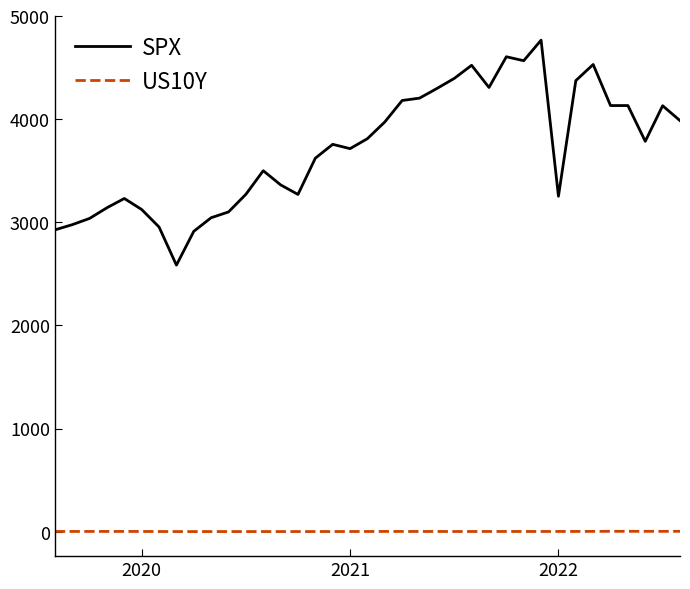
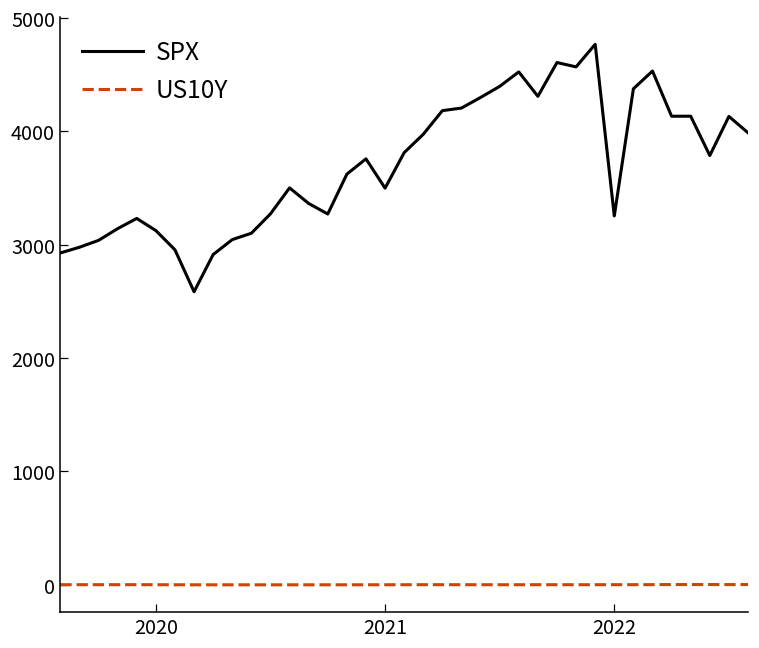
SPX, 2021: 3710 -> 3500
